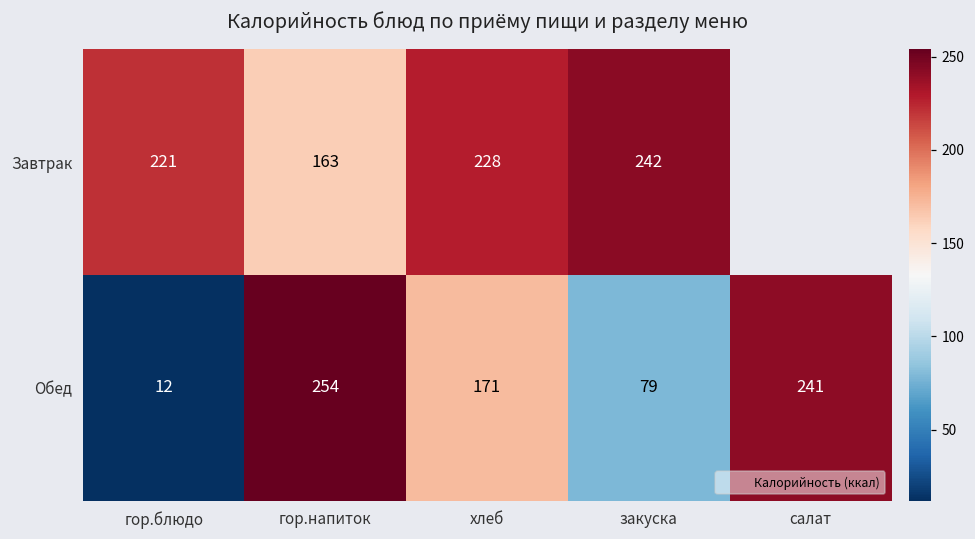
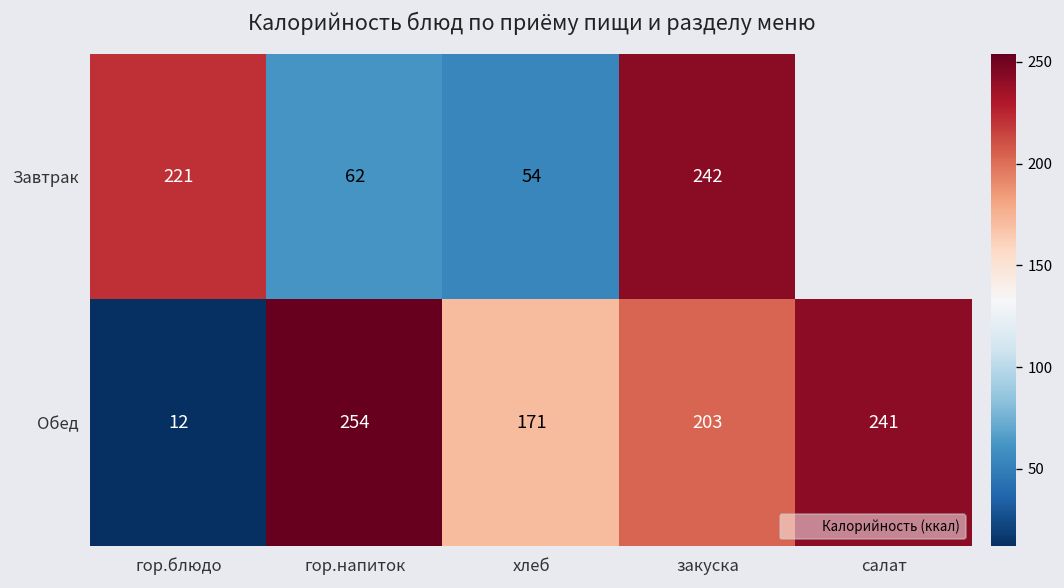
Завтрак, гор.напиток: 163 -> 62
Завтрак, хлеб: 228 -> 54
Обед, закуска: 79 -> 203
